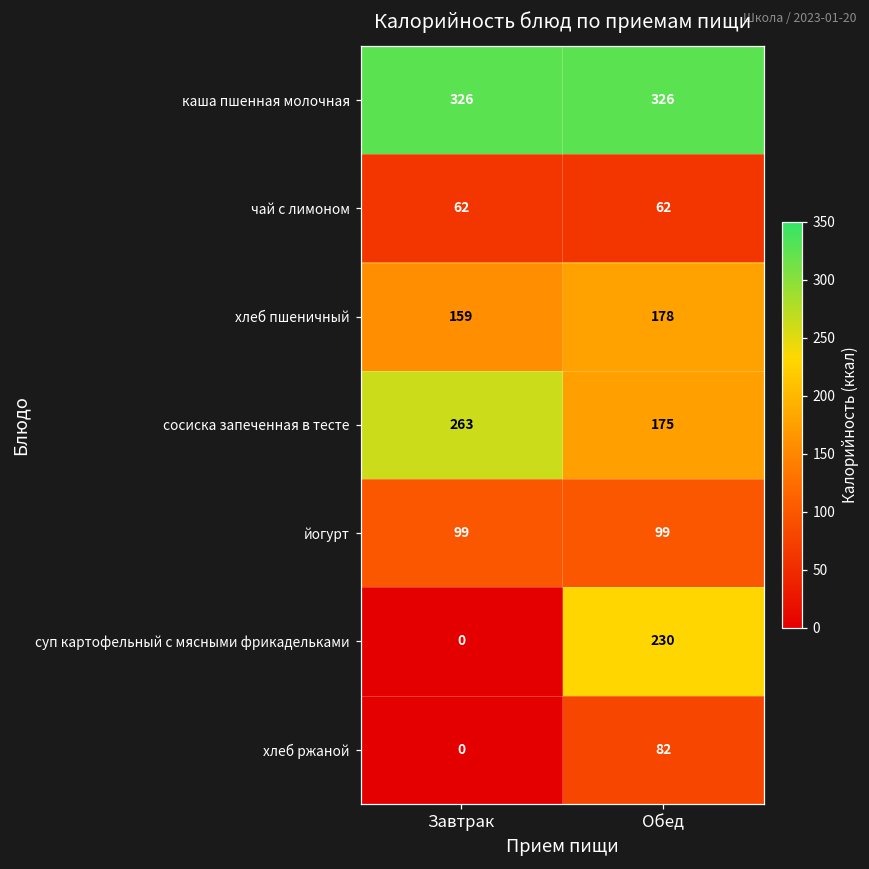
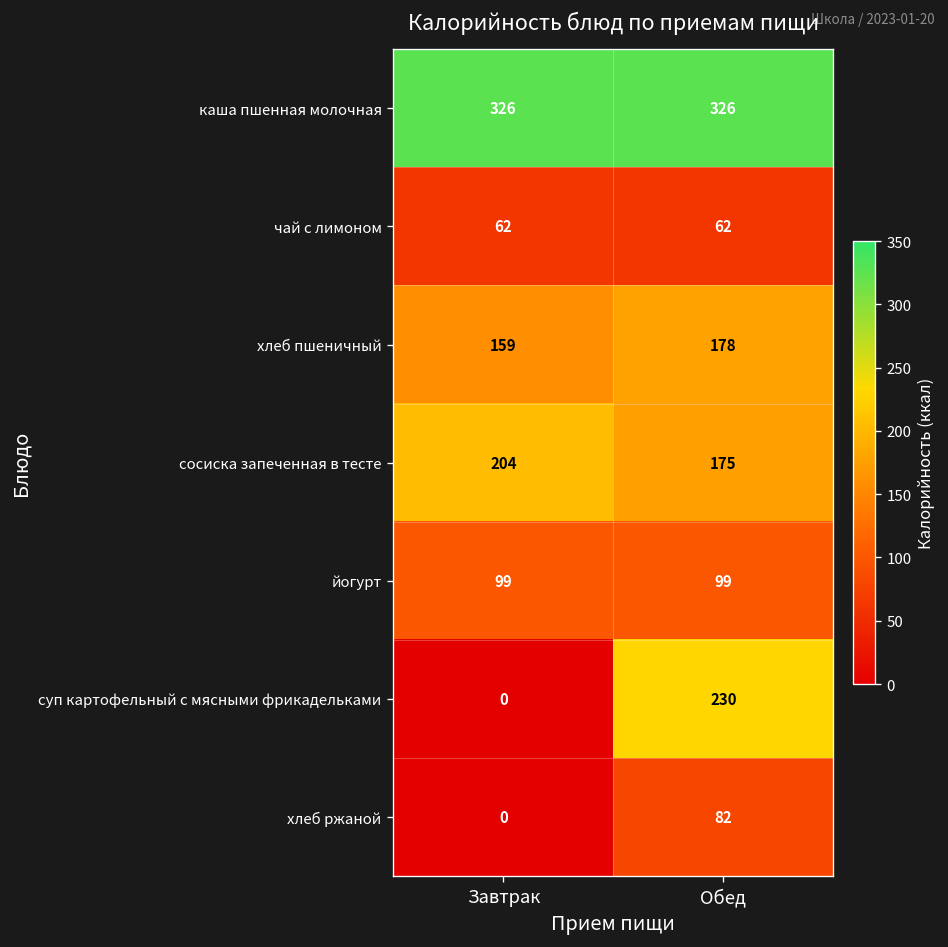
сосиска запеченная в тесте, Завтрак: 263 -> 204
